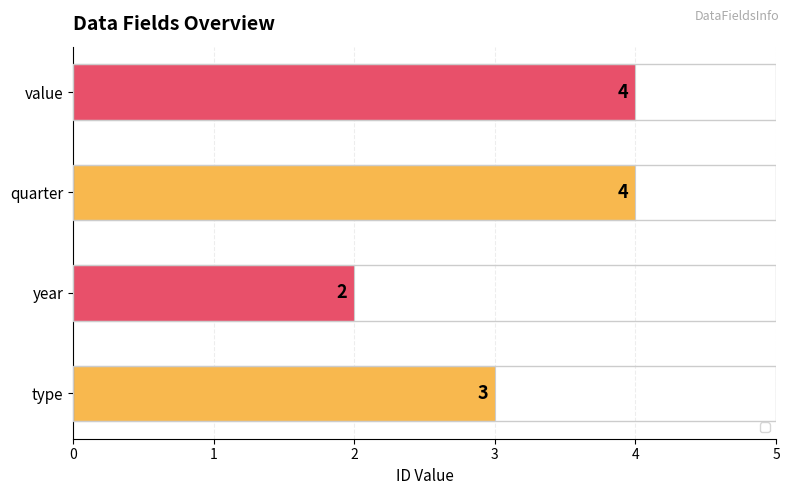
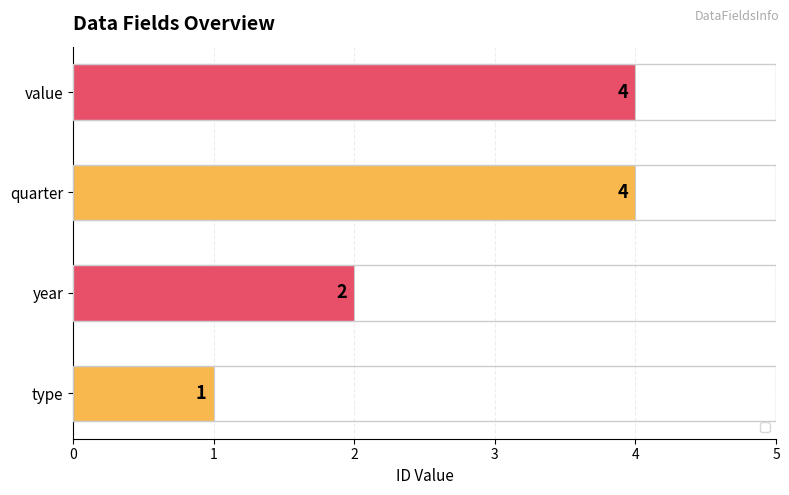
type: 3 -> 1
